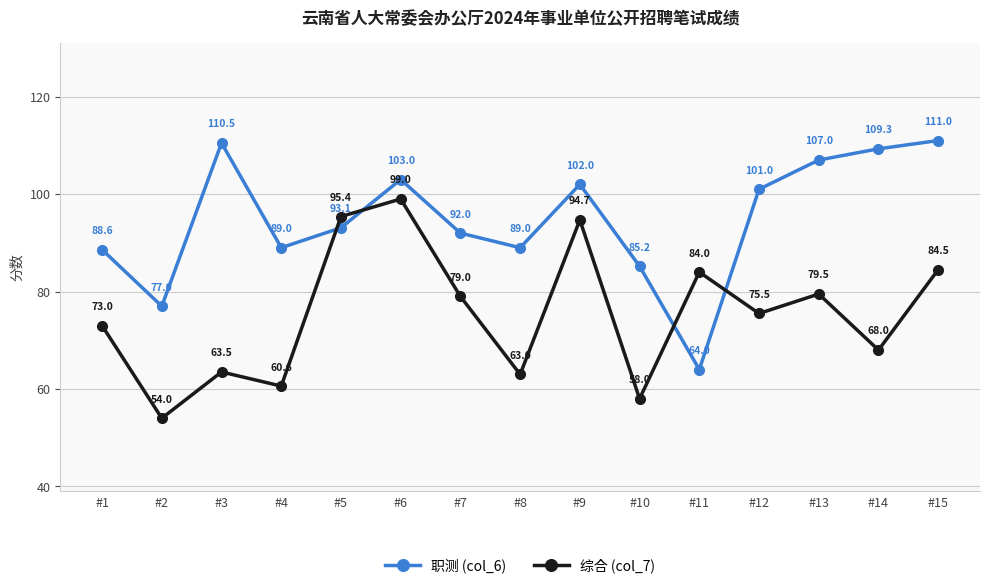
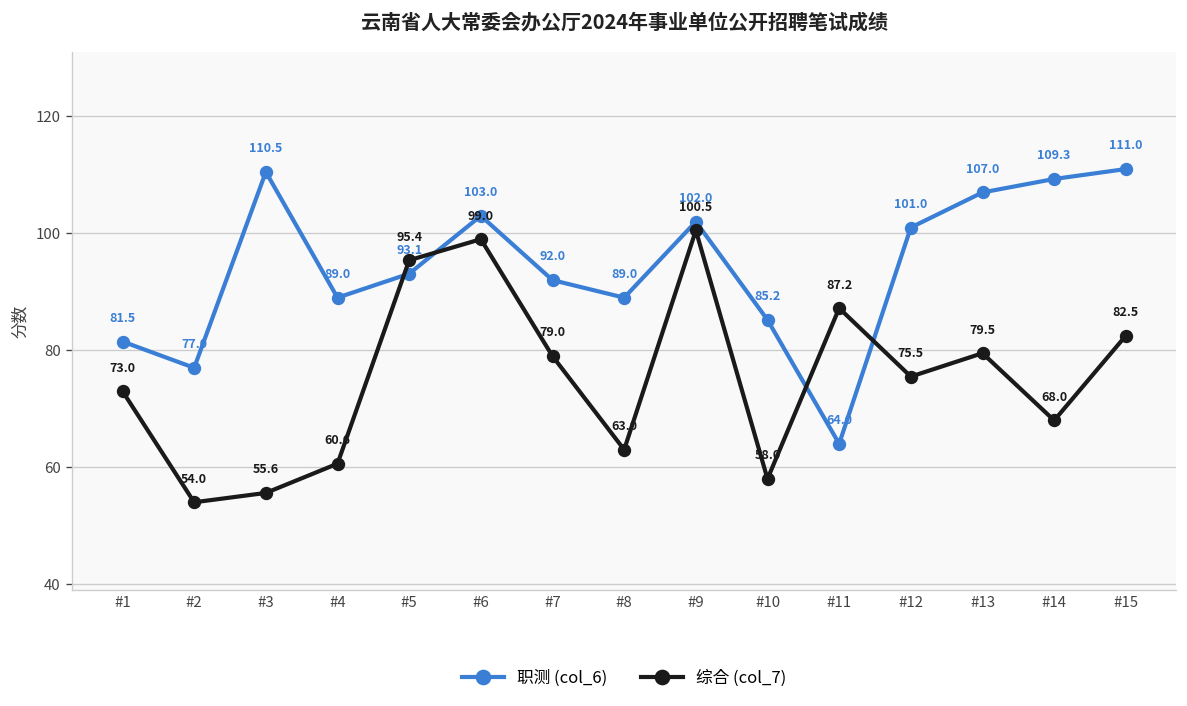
职测 (col_6), #1: 88.6 -> 81.5
综合 (col_7), #3: 63.5 -> 55.6
综合 (col_7), #9: 94.7 -> 100.5
综合 (col_7), #11: 84.0 -> 87.2
综合 (col_7), #15: 84.5 -> 82.5
